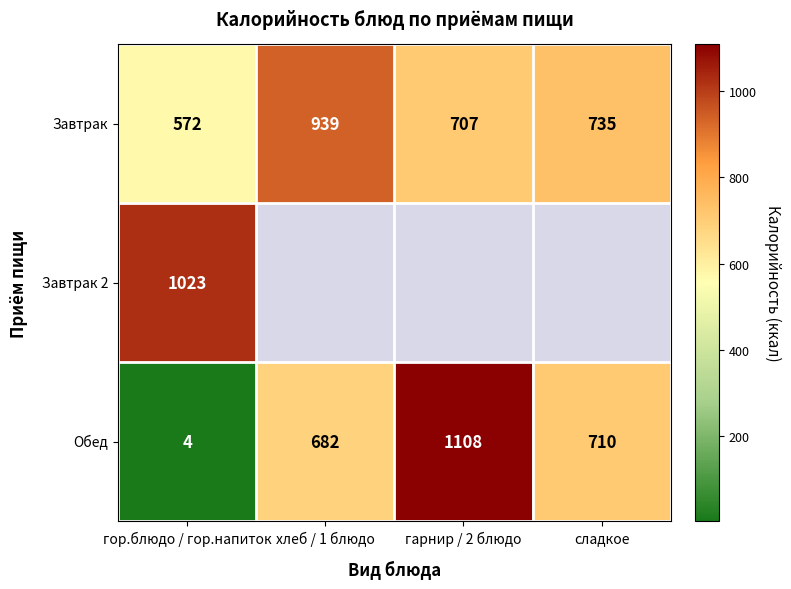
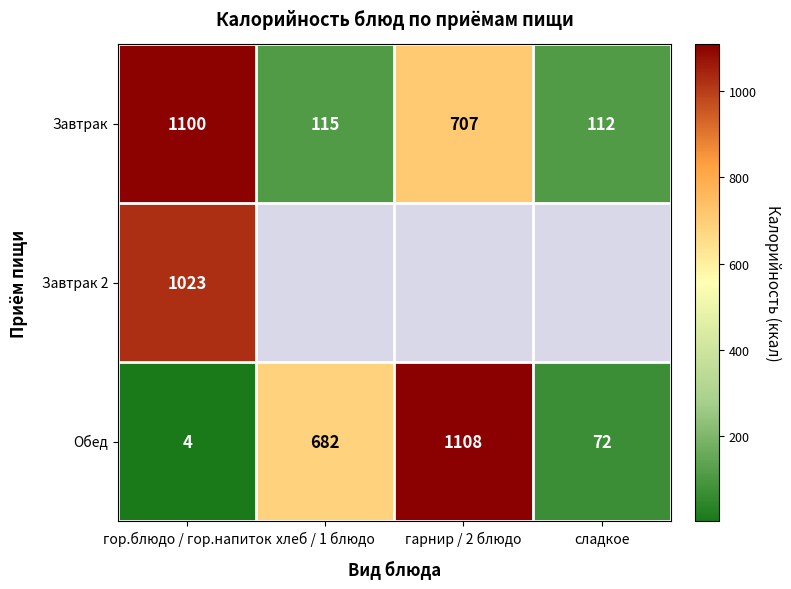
Завтрак, гор.блюдо / гор.напиток: 572 -> 1100
Завтрак, хлеб / 1 блюдо: 939 -> 115
Завтрак, сладкое: 735 -> 112
Обед, сладкое: 710 -> 72
